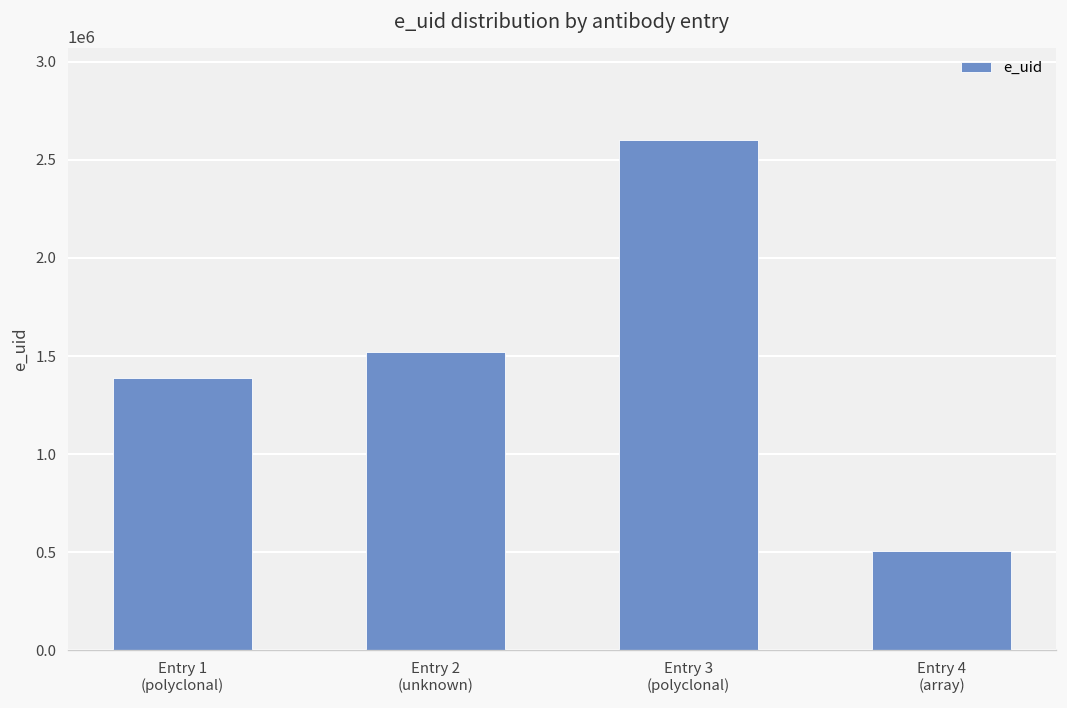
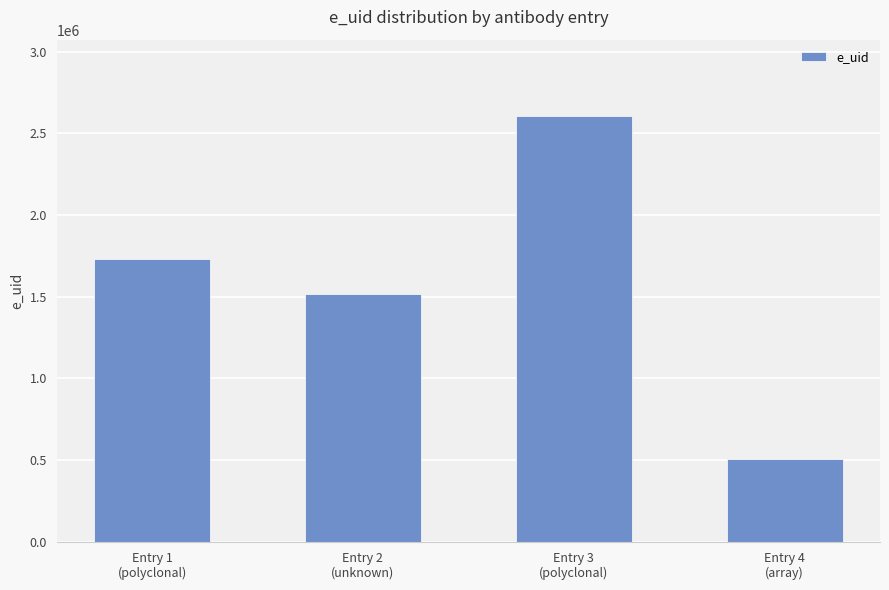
Entry 1 (polyclonal): 1390000 -> 1730000
